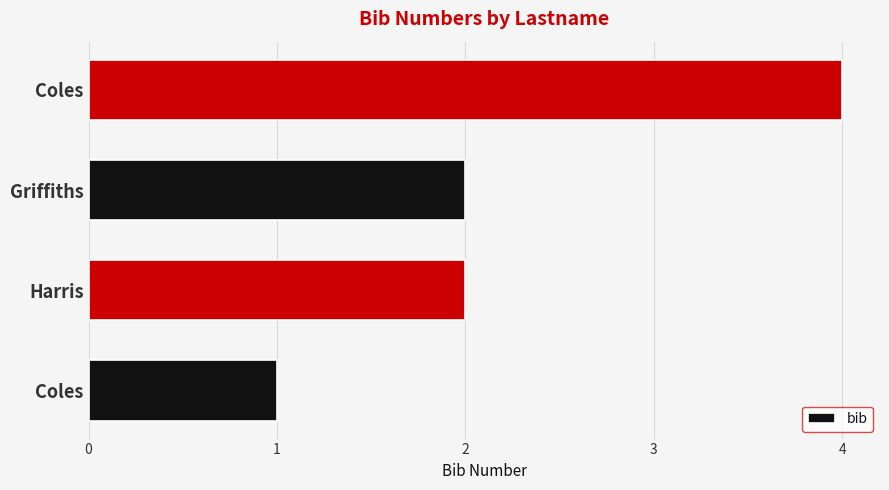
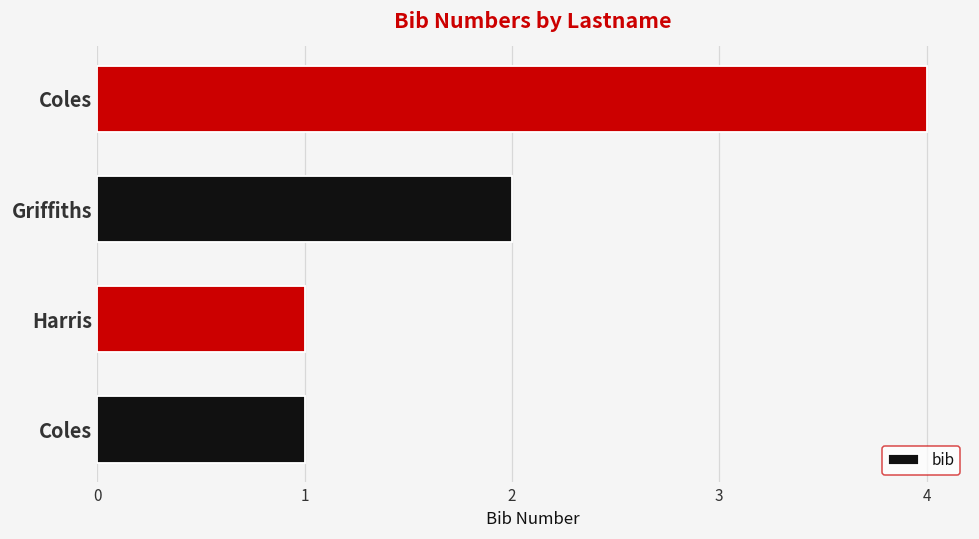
Harris: 2 -> 1
